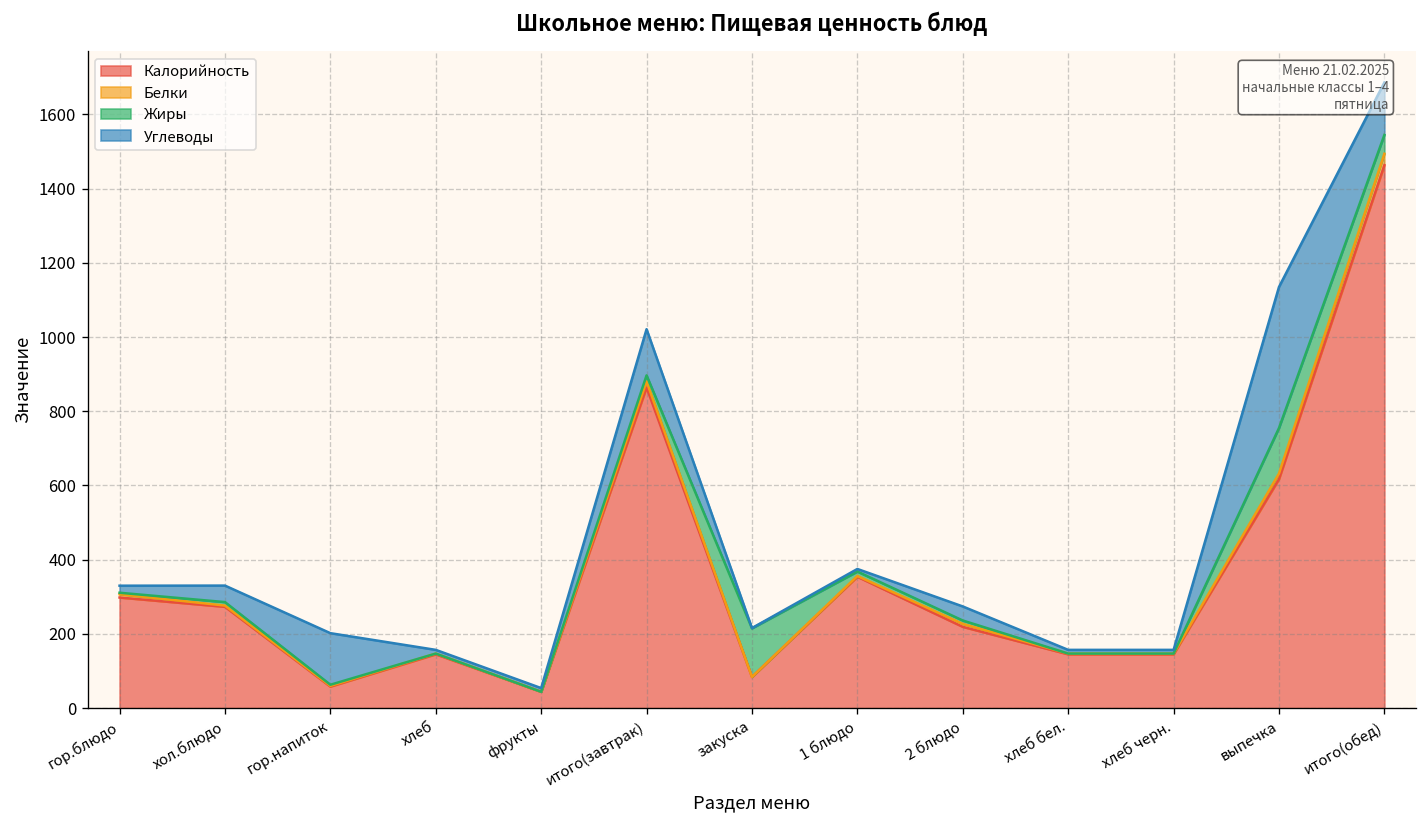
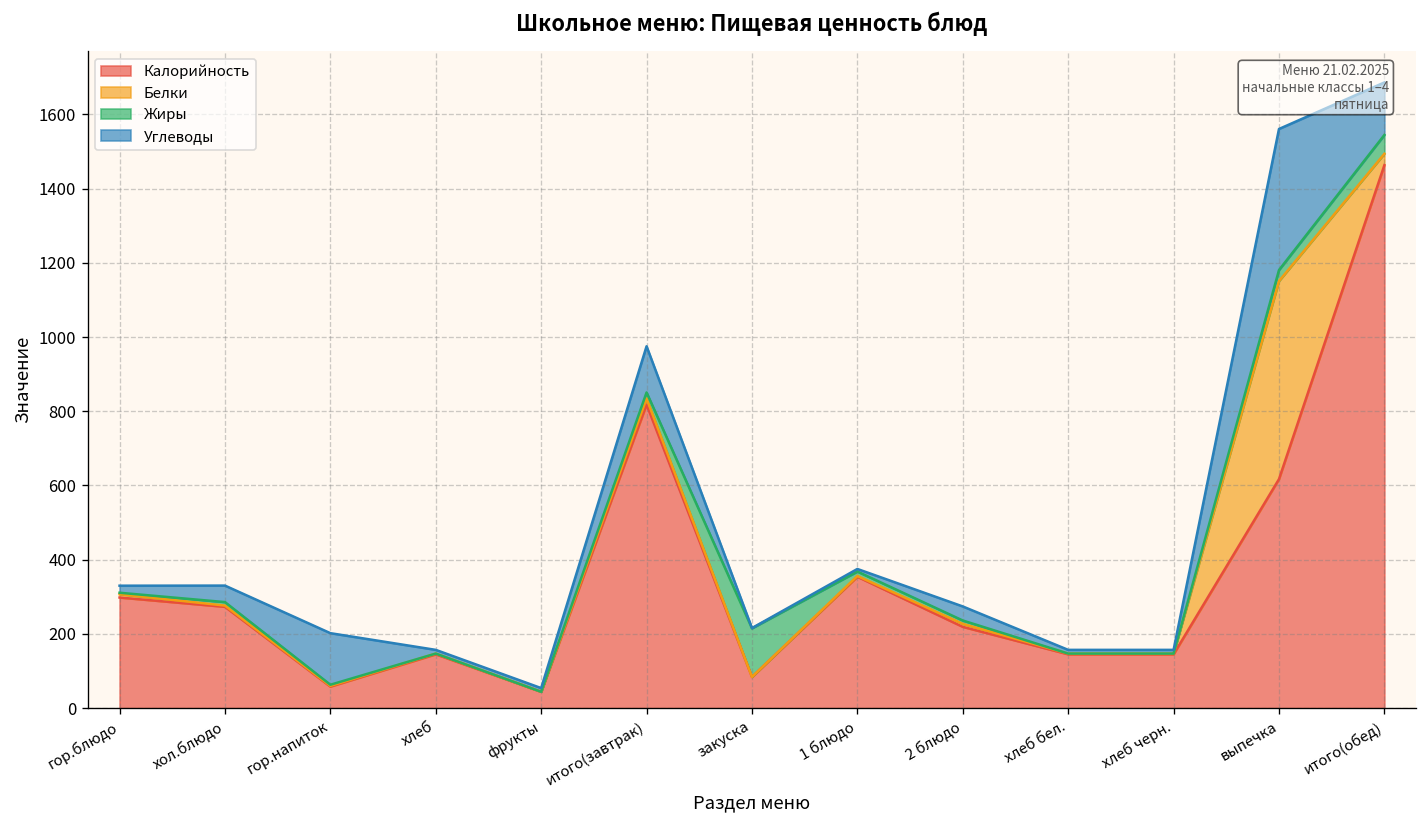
Калорийность, итого(завтрак): 860 -> 820
Белки, выпечка: 20 -> 530
Жиры, выпечка: 120 -> 30
